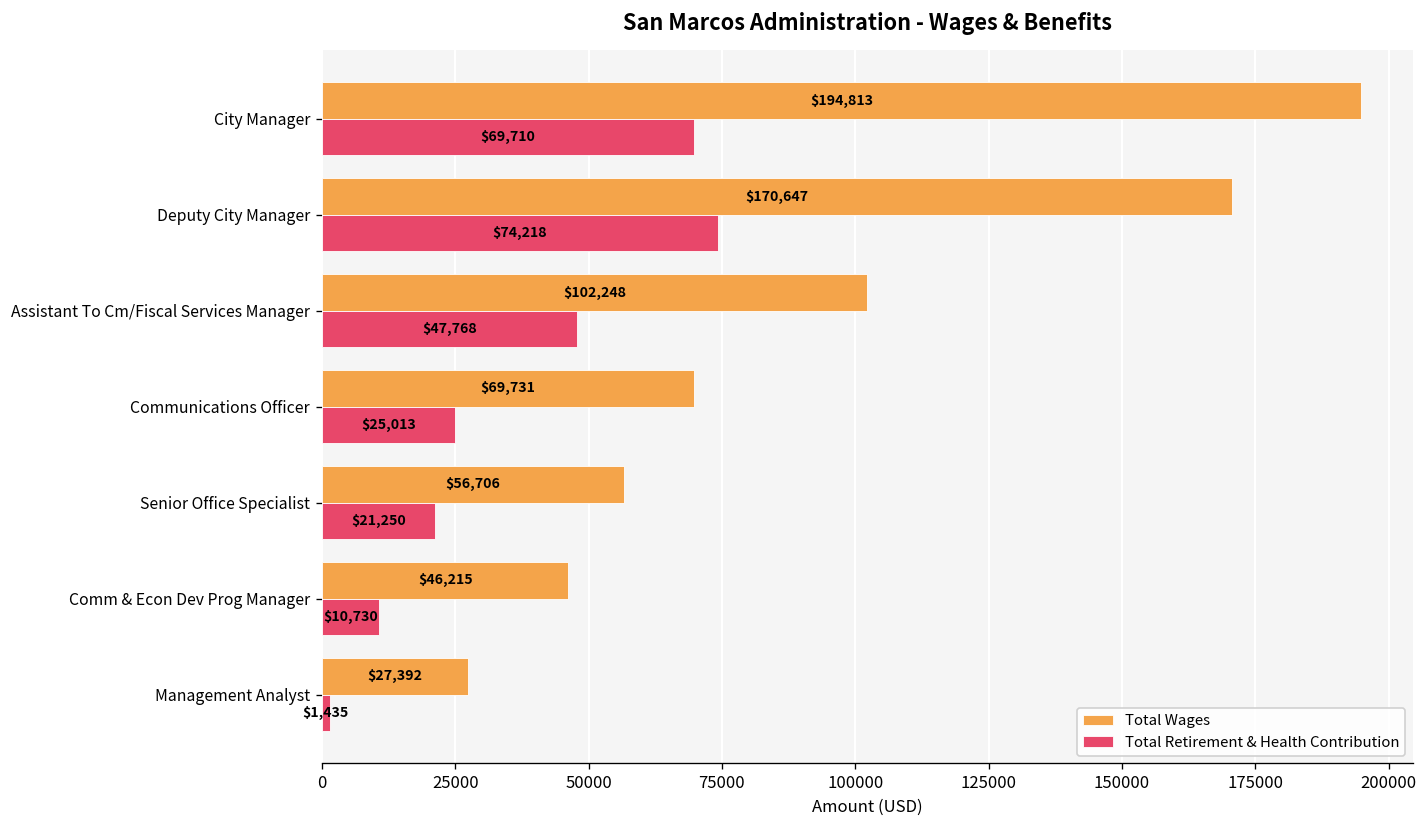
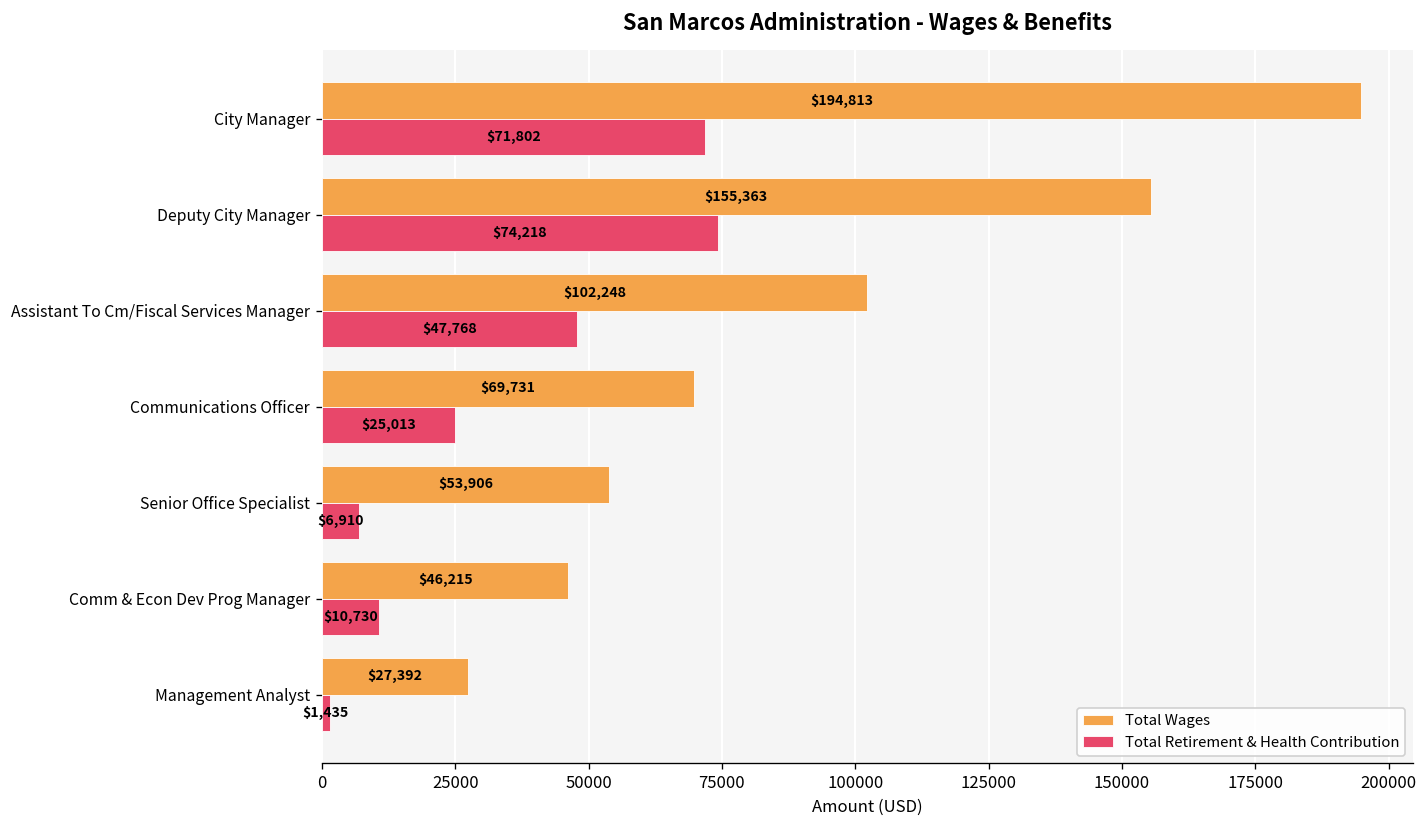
Total Retirement & Health Contribution, City Manager: $69,710 -> $71,802
Total Wages, Deputy City Manager: $170,647 -> $155,363
Total Wages, Senior Office Specialist: $56,706 -> $53,906
Total Retirement & Health Contribution, Senior Office Specialist: $21,250 -> $6,910
